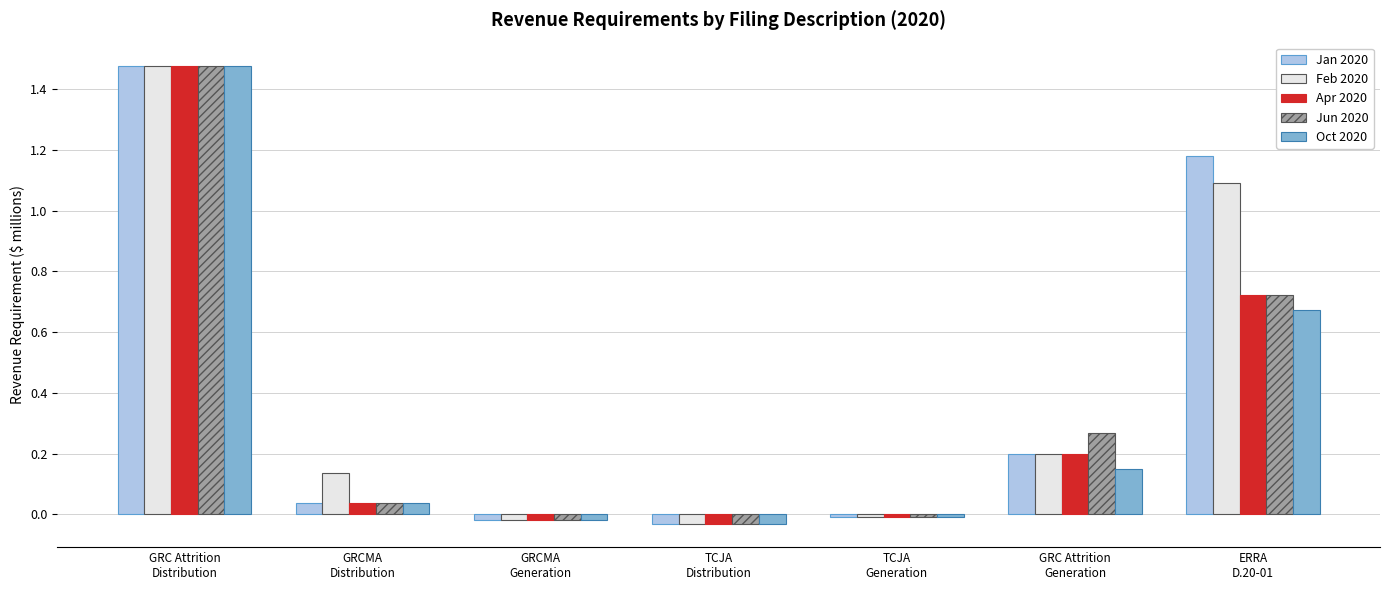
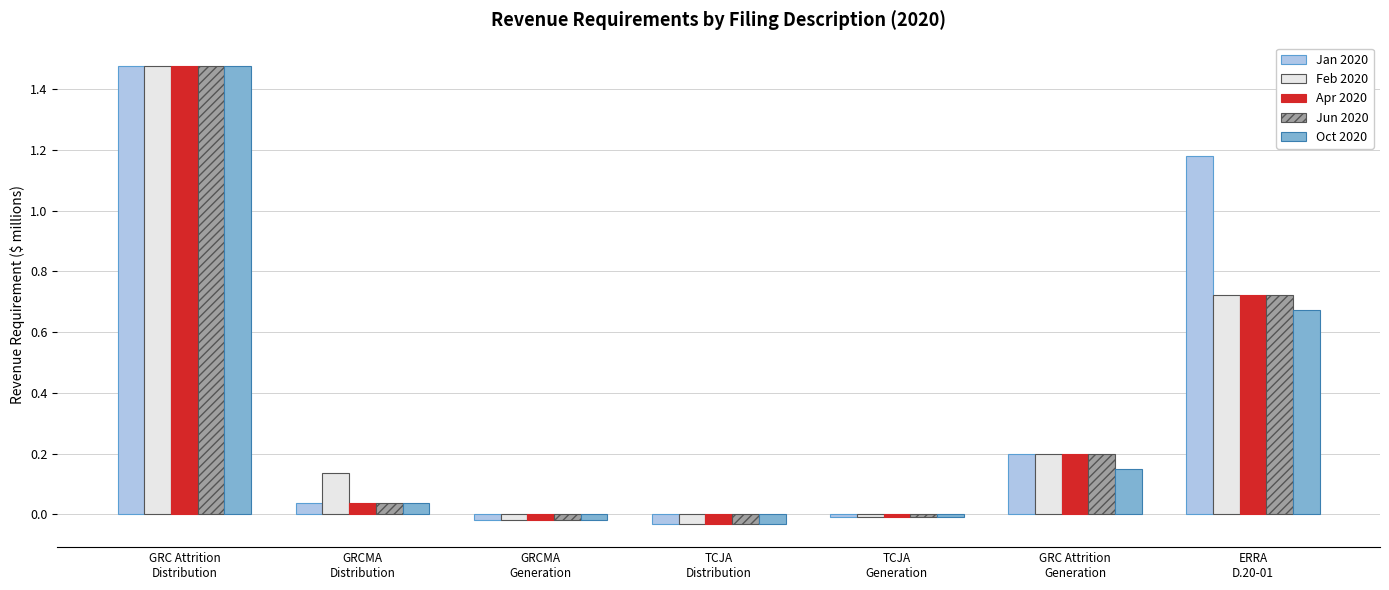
Jun 2020, GRC Attrition Generation: 0.27 -> 0.20
Feb 2020, ERRA D.20-01: 1.09 -> 0.72
